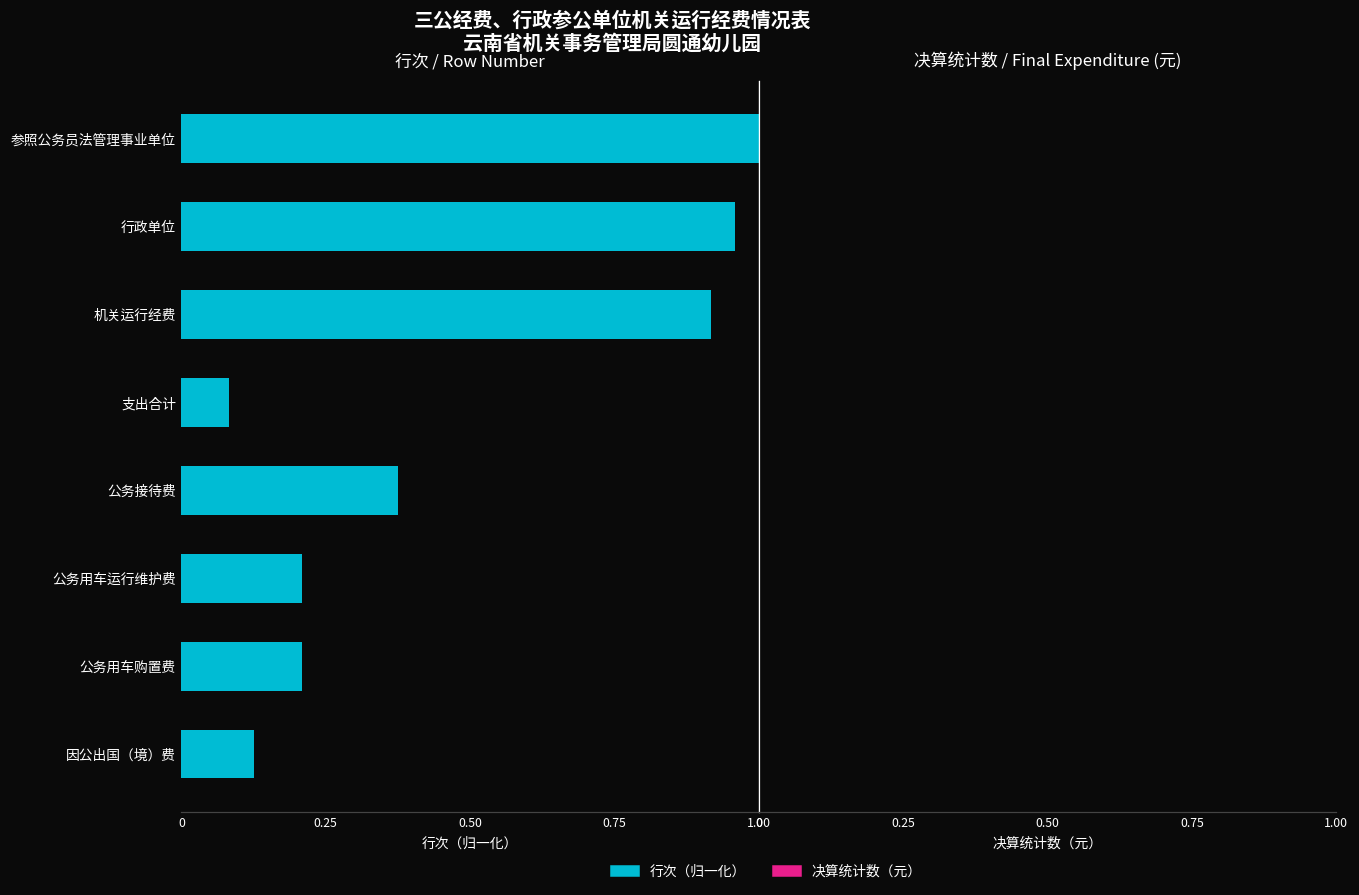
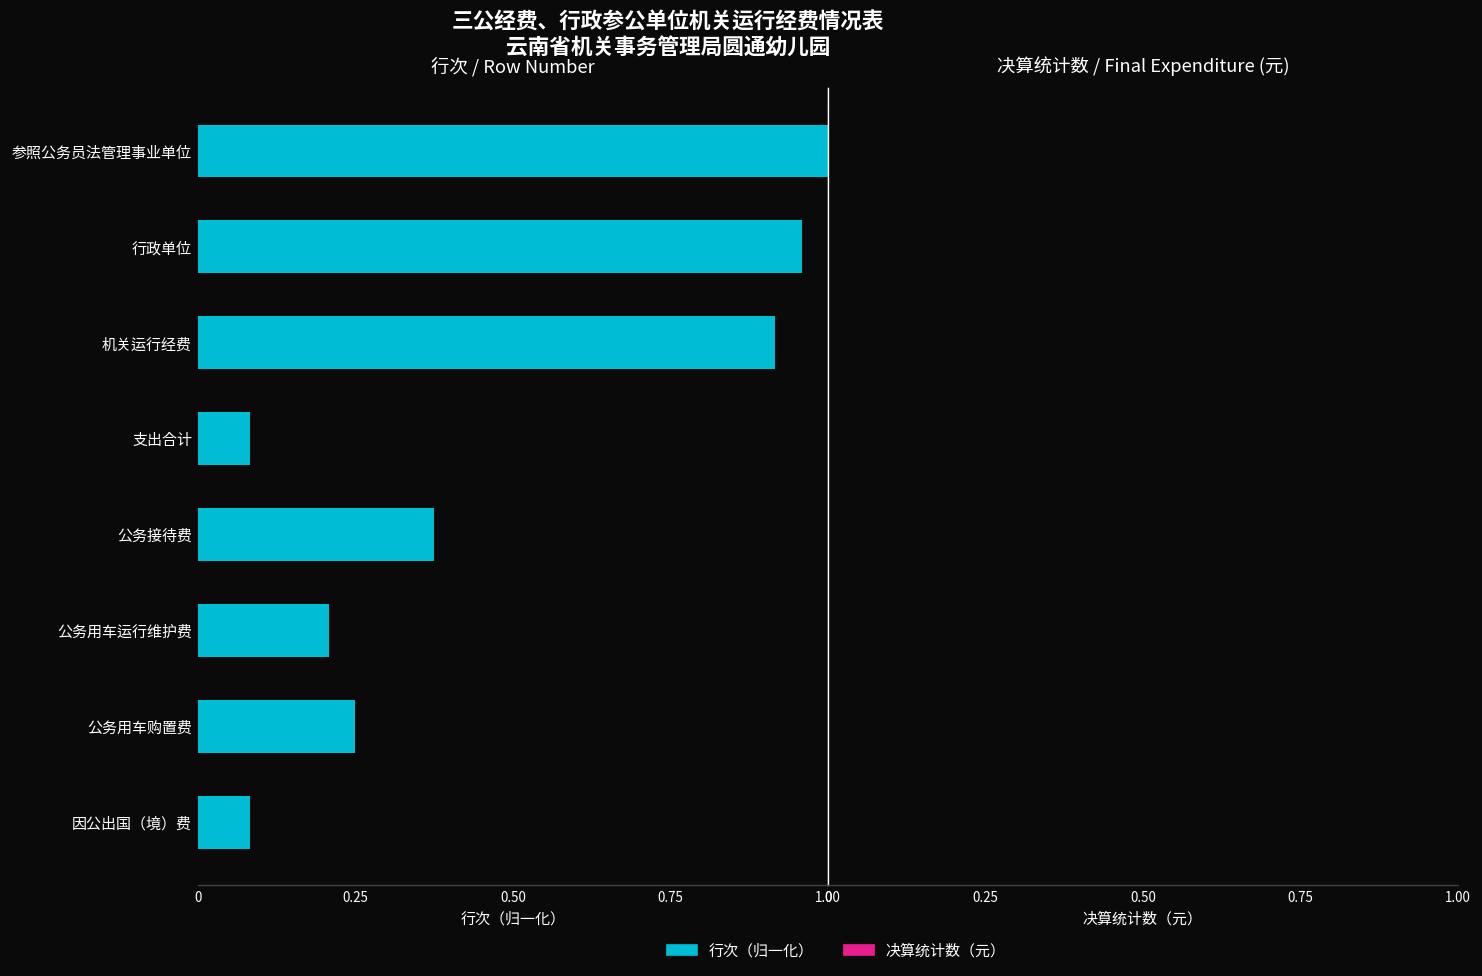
行次 / Row Number, 公务用车购置费: 0.21 -> 0.25
行次 / Row Number, 因公出国（境）费: 0.13 -> 0.08
